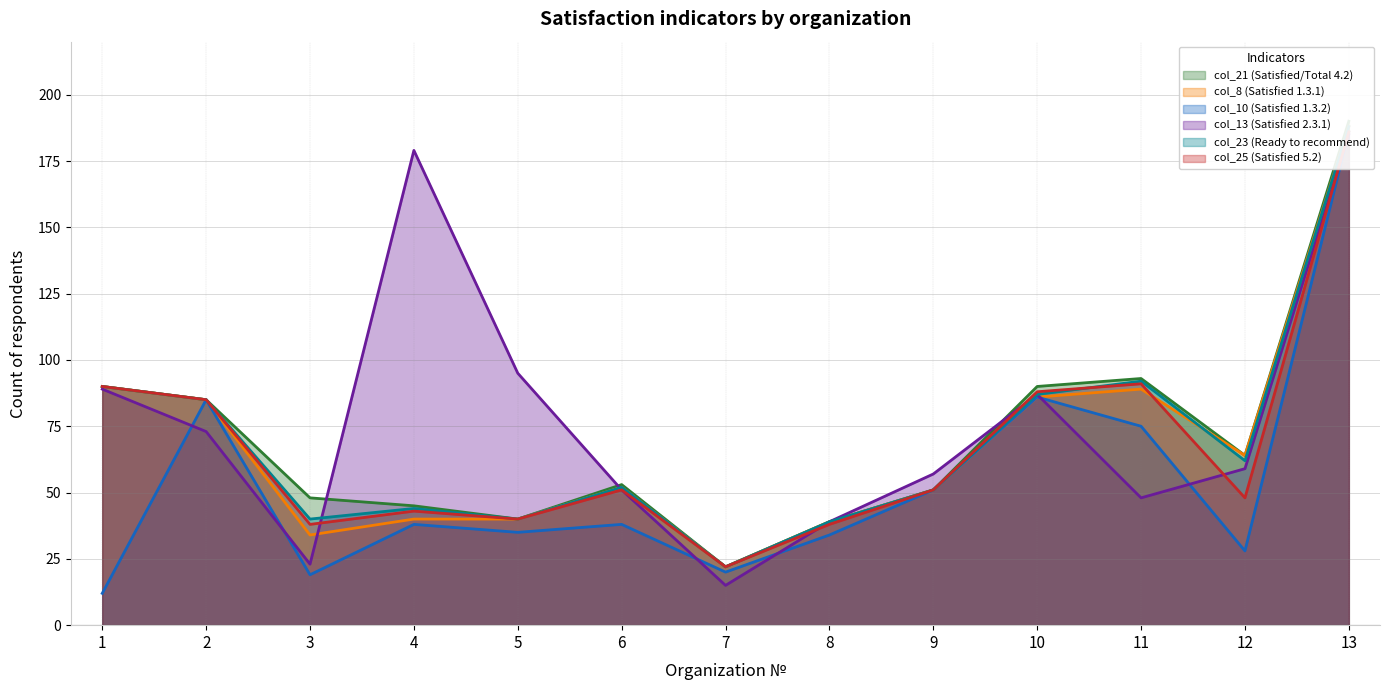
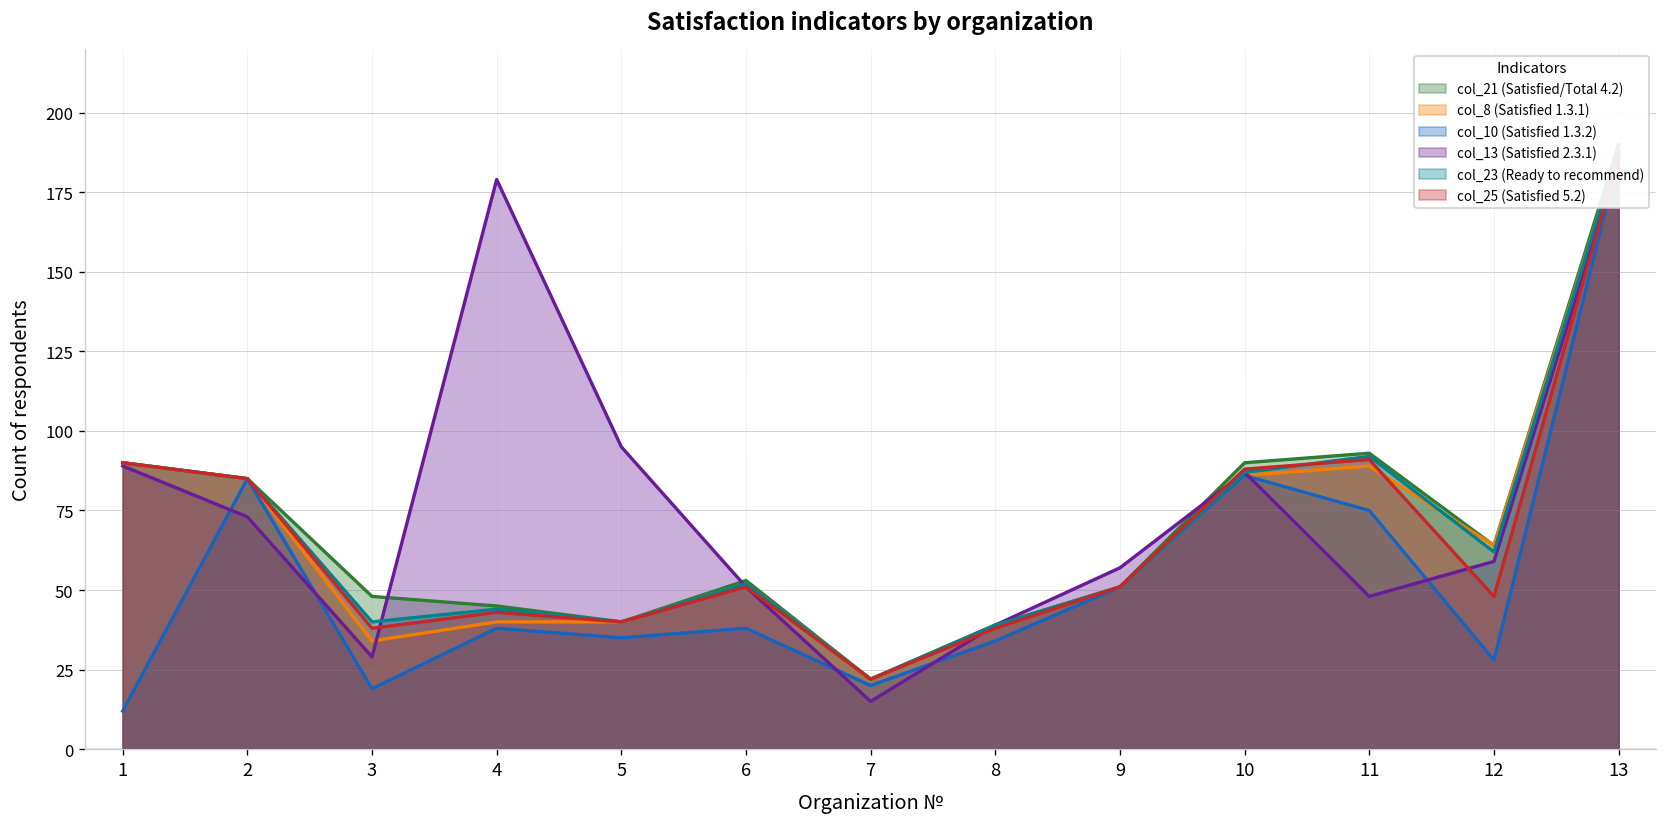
col_13 (Satisfied 2.3.1), 3: 23 -> 29
